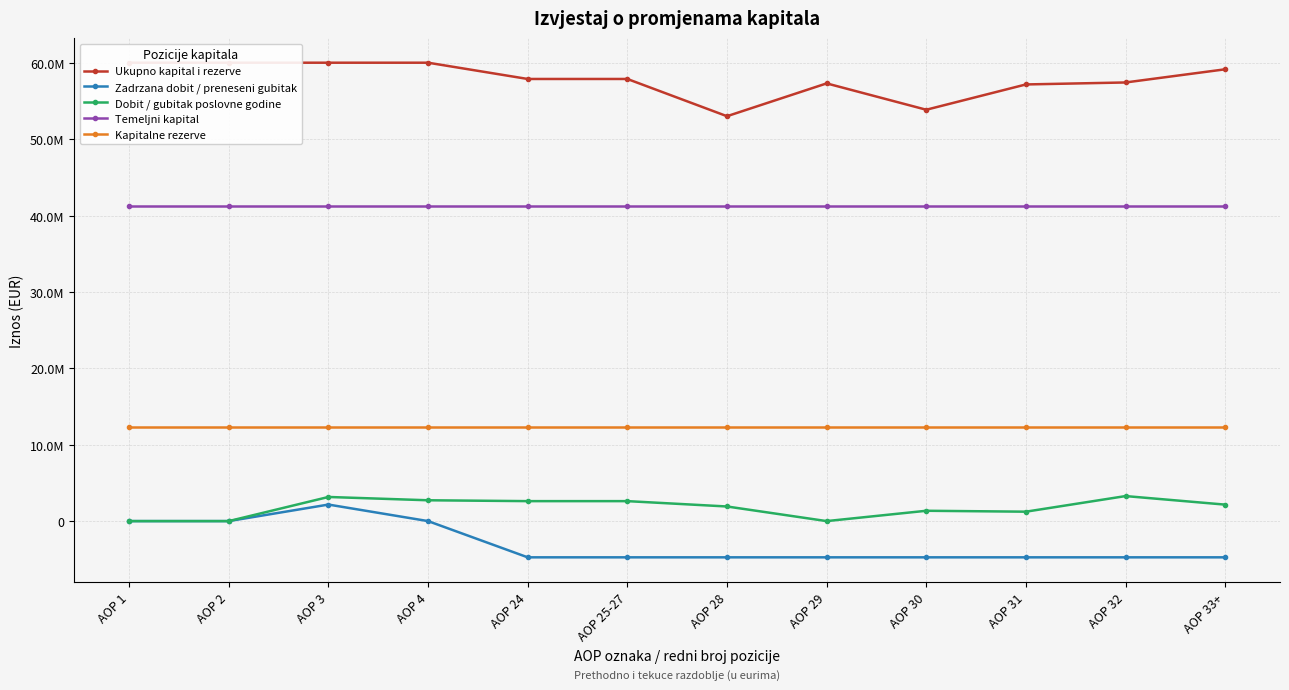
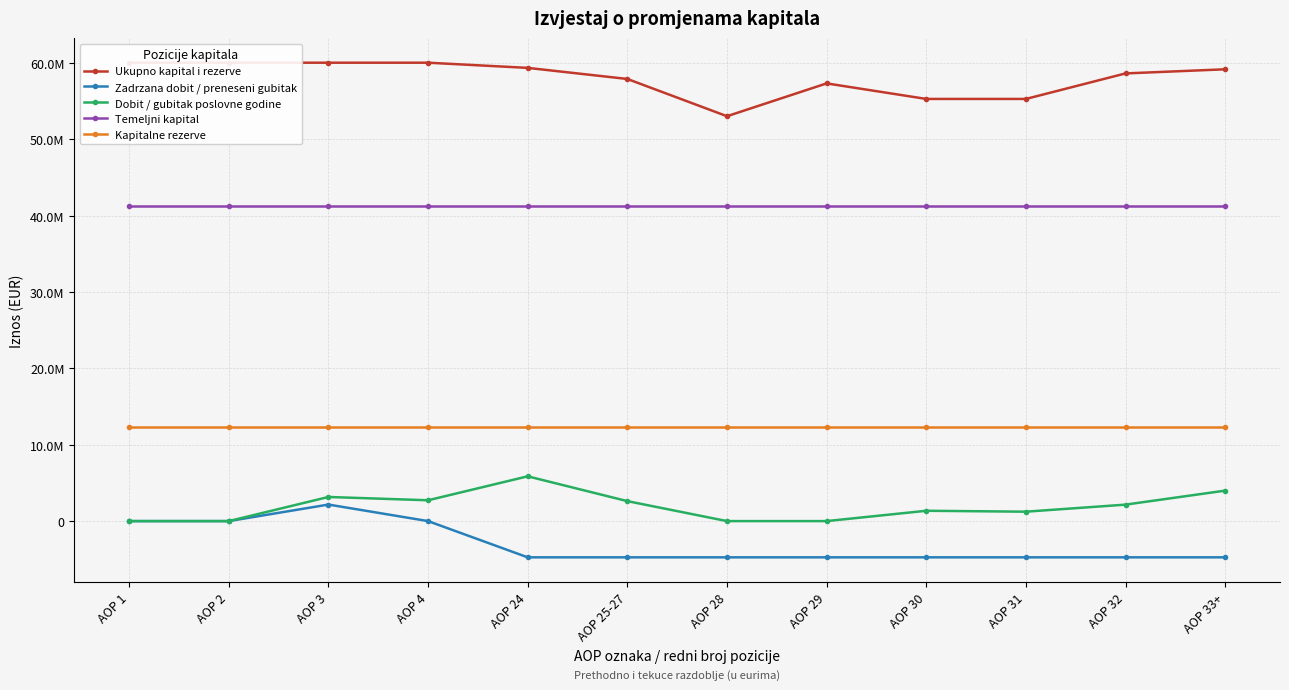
Ukupno kapital i rezerve, AOP 24: 58000000 -> 59000000
Dobit / gubitak poslovne godine, AOP 24: 3000000 -> 6000000
Dobit / gubitak poslovne godine, AOP 28: 2000000 -> 0
Ukupno kapital i rezerve, AOP 30: 54000000 -> 55000000
Ukupno kapital i rezerve, AOP 31: 57000000 -> 55000000
Ukupno kapital i rezerve, AOP 32: 57000000 -> 59000000
Dobit / gubitak poslovne godine, AOP 32: 3000000 -> 2000000
Dobit / gubitak poslovne godine, AOP 33+: 2000000 -> 4000000
